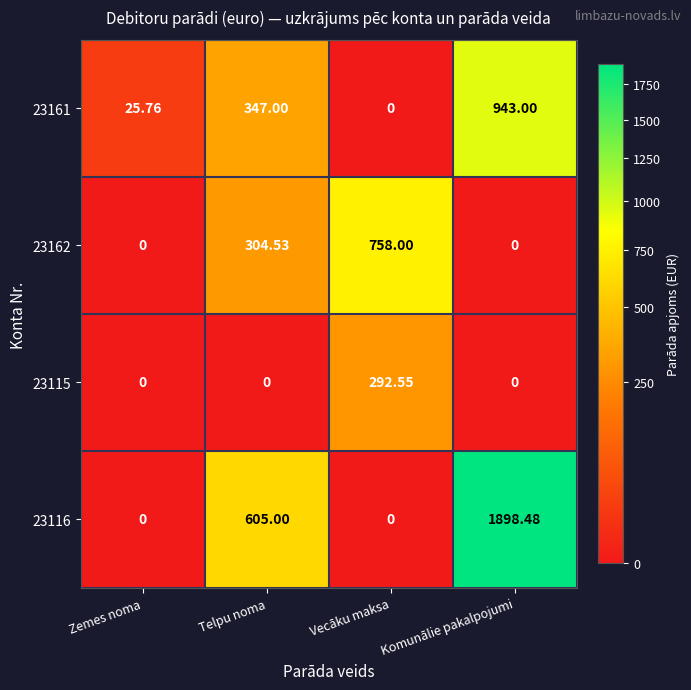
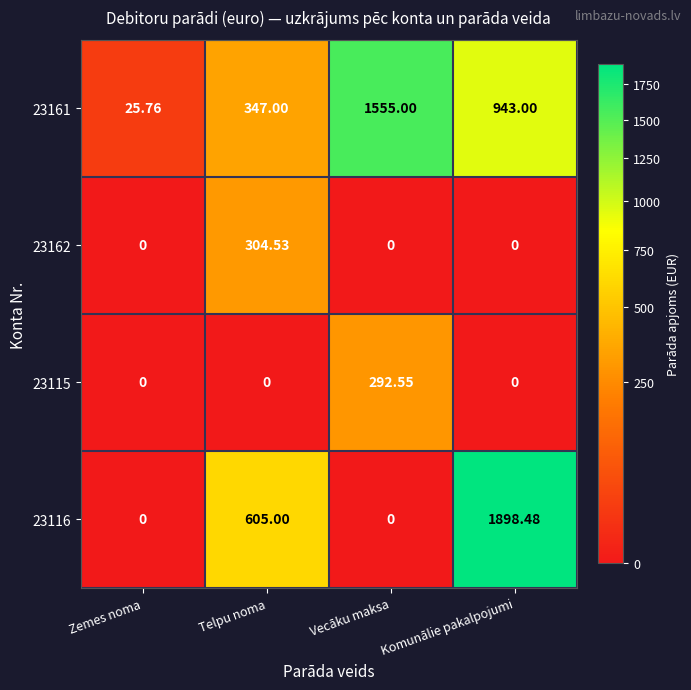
23161, Vecāku maksa: 0 -> 1555.00
23162, Vecāku maksa: 758.00 -> 0
